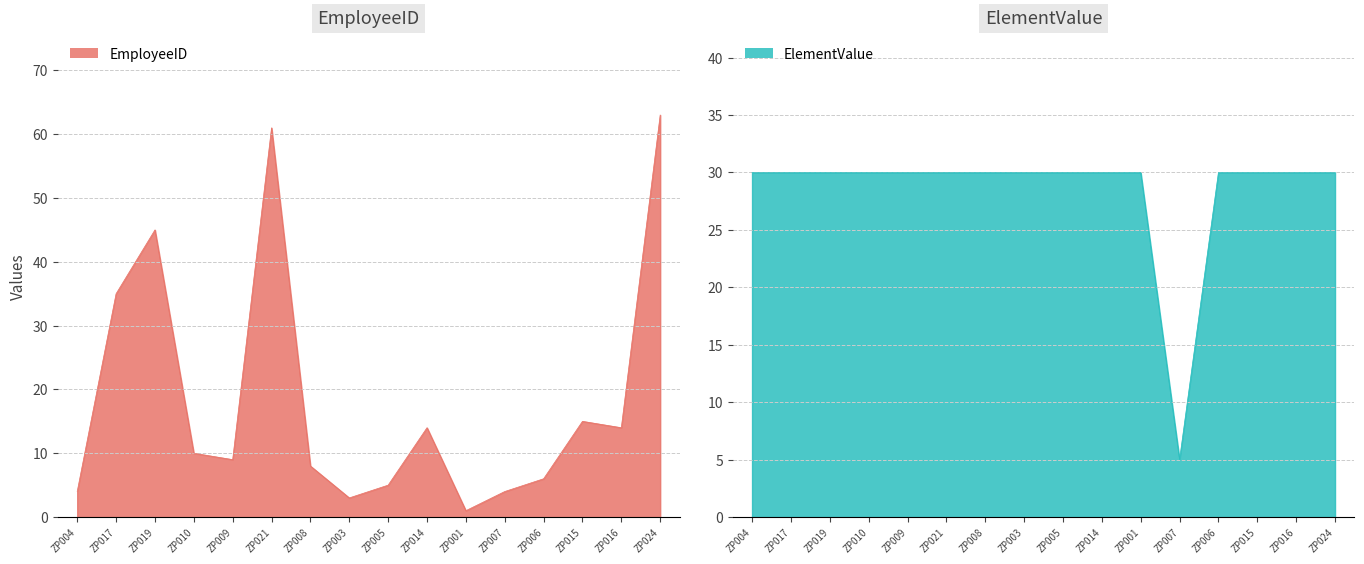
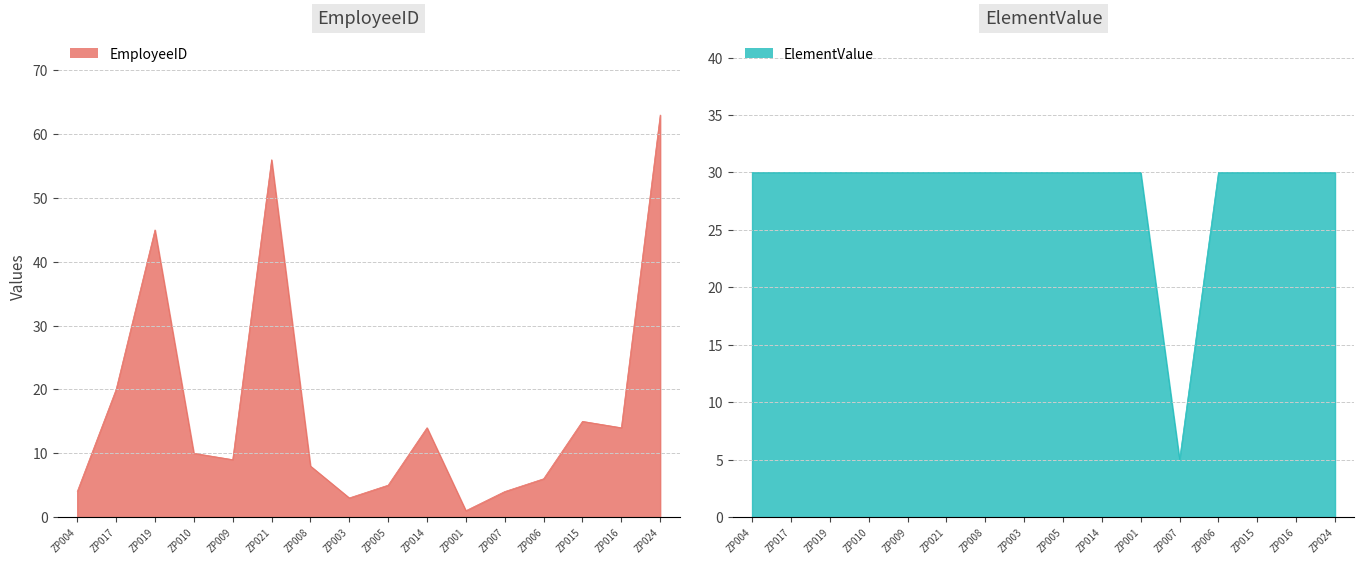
EmployeeID, ZP017: 35 -> 20
EmployeeID, ZP021: 61 -> 56
